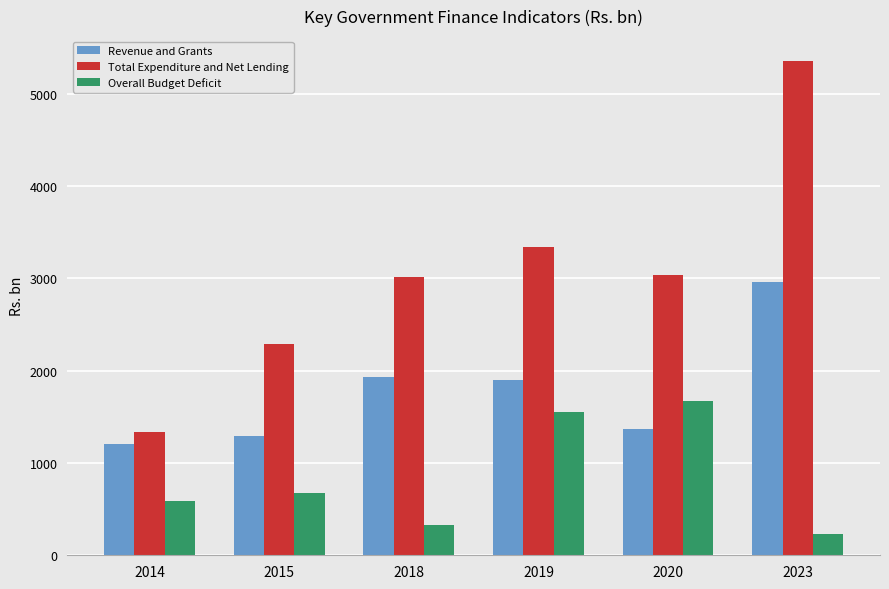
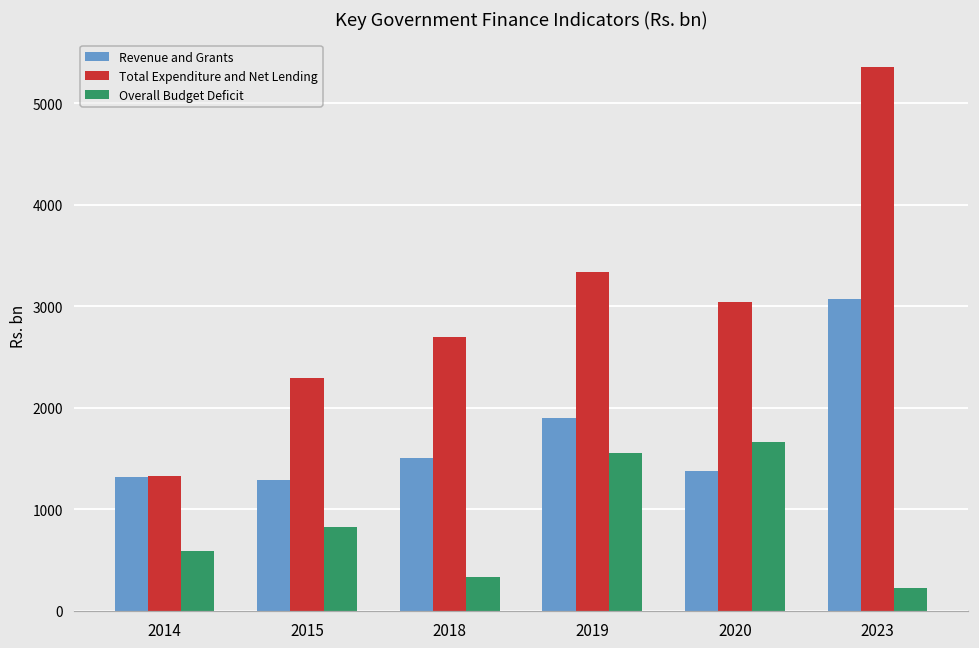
Revenue and Grants, 2014: 1200 -> 1300
Overall Budget Deficit, 2015: 700 -> 800
Revenue and Grants, 2018: 1900 -> 1500
Total Expenditure and Net Lending, 2018: 3000 -> 2700
Revenue and Grants, 2023: 3000 -> 3100
